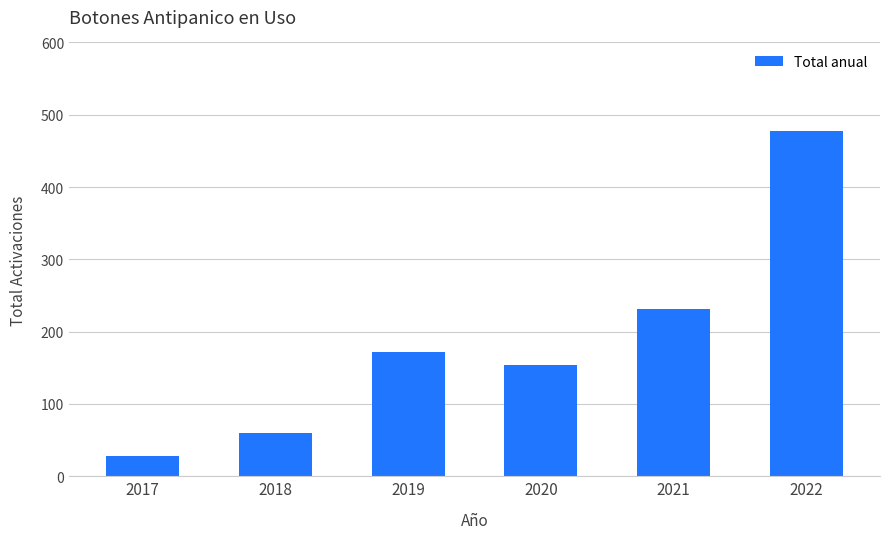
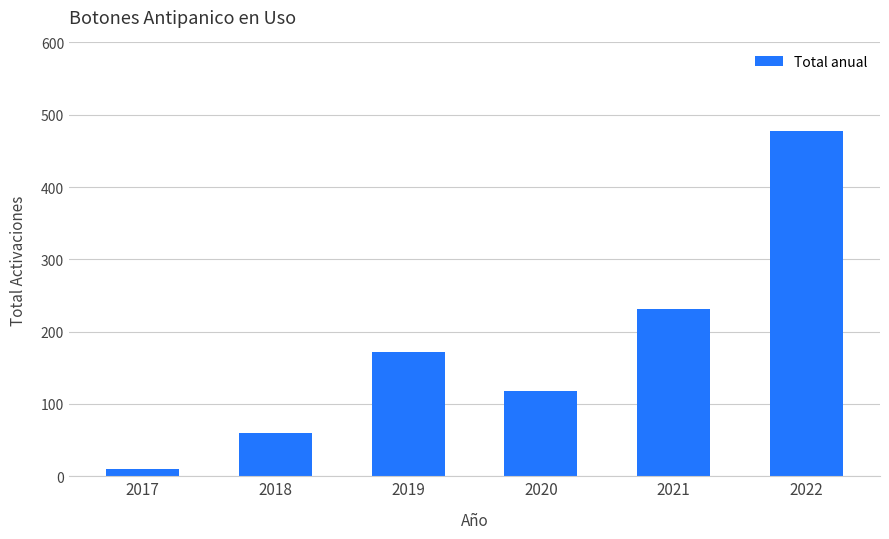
2017: 30 -> 10
2020: 150 -> 120
